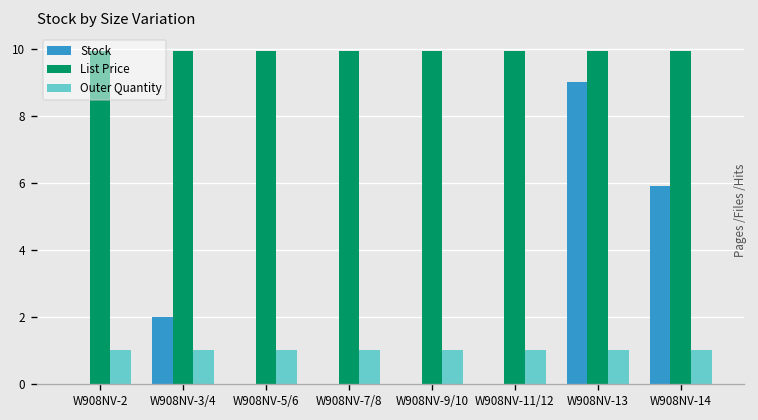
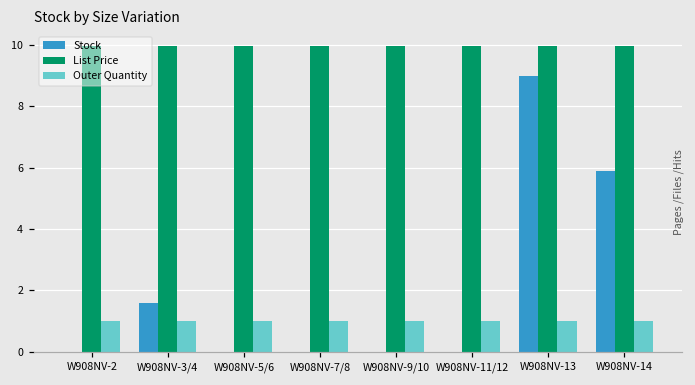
Stock, W908NV-3/4: 2.0 -> 1.6
